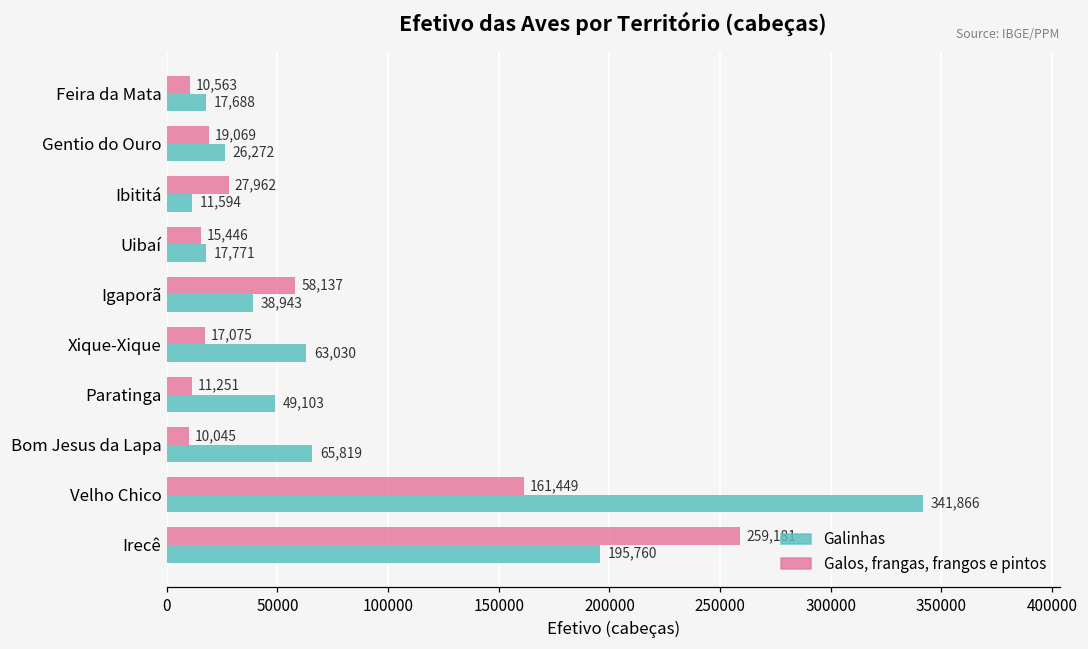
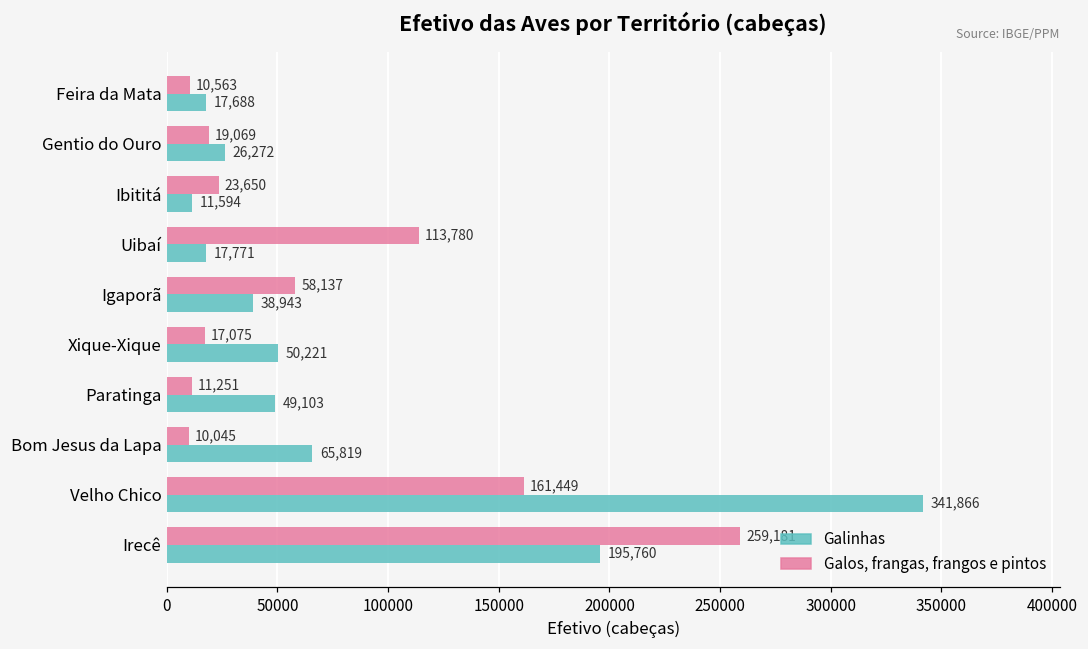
Galos, frangas, frangos e pintos, Ibititá: 27,962 -> 23,650
Galos, frangas, frangos e pintos, Uibaí: 15,446 -> 113,780
Galinhas, Xique-Xique: 63,030 -> 50,221
